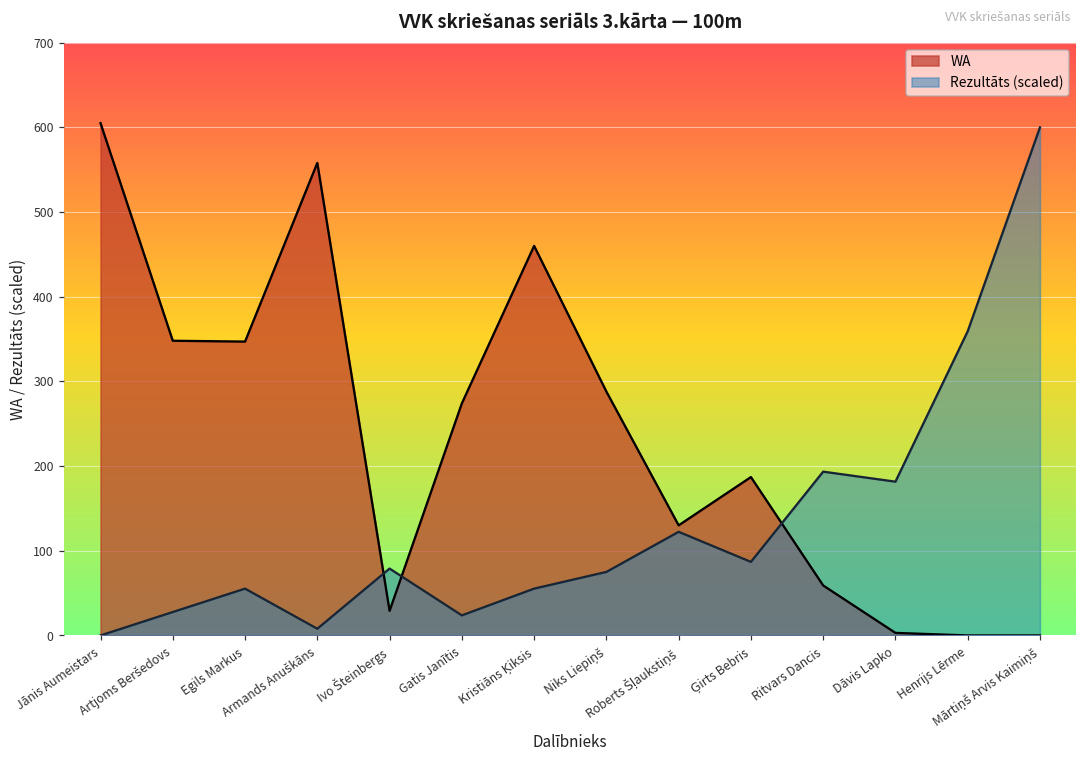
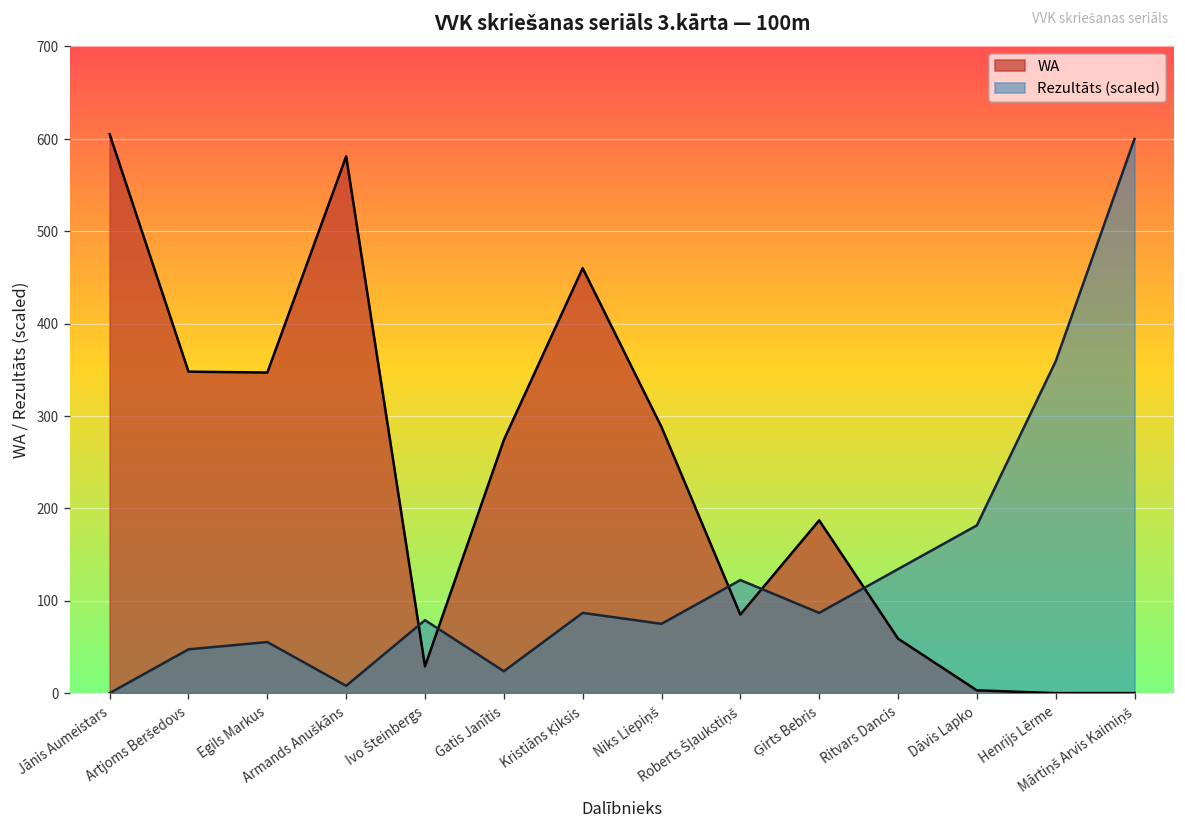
Rezultāts (scaled), Artjoms Beršedovs: 30 -> 50
WA, Armands Anuškāns: 560 -> 580
Rezultāts (scaled), Kristiāns Ķiksis: 60 -> 90
WA, Roberts Šļaukstiņš: 130 -> 90
Rezultāts (scaled), Ritvars Dancis: 190 -> 130
